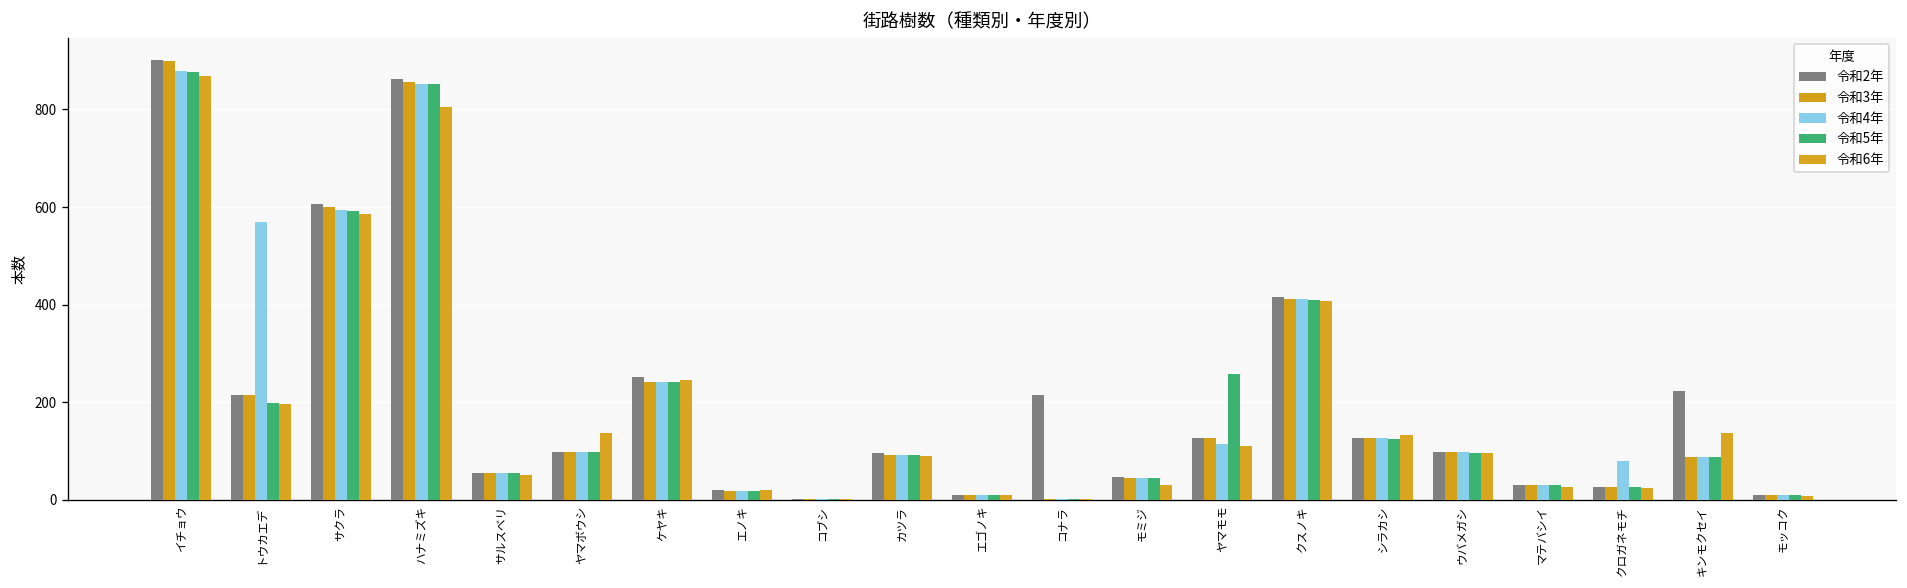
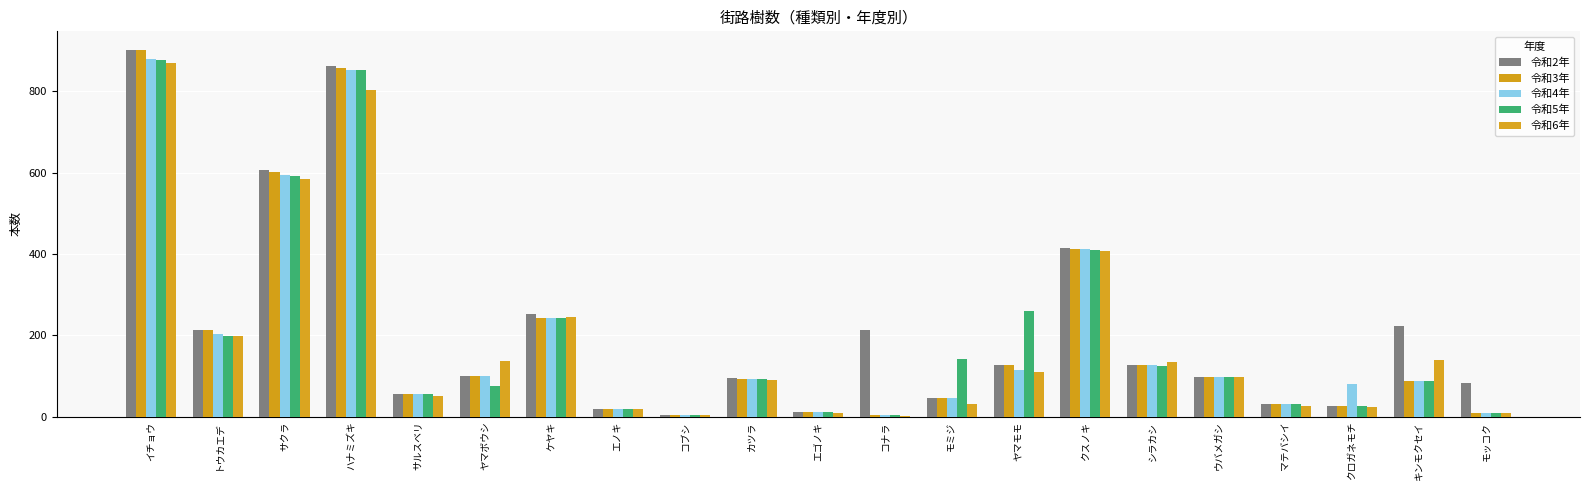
令和4年, トウカエデ: 570 -> 200
令和5年, ヤマボウシ: 100 -> 80
令和5年, モミジ: 50 -> 140
令和2年, モッコク: 10 -> 80
